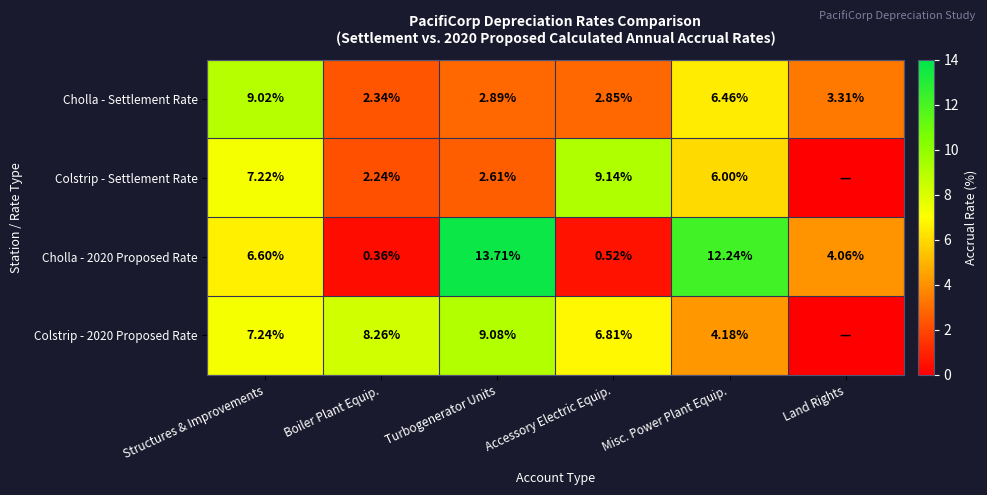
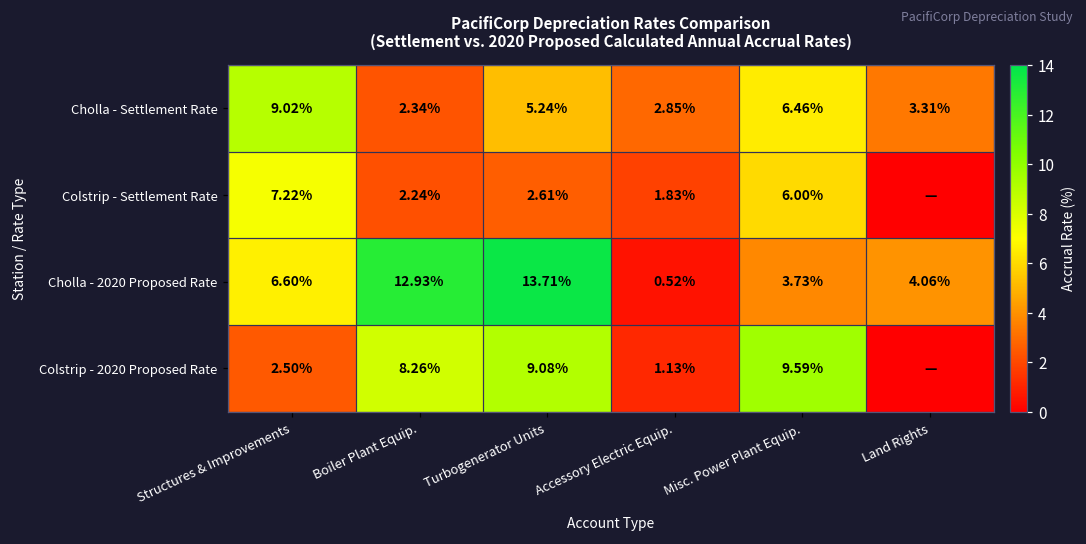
Cholla - Settlement Rate, Turbogenerator Units: 2.89% -> 5.24%
Colstrip - Settlement Rate, Accessory Electric Equip.: 9.14% -> 1.83%
Cholla - 2020 Proposed Rate, Boiler Plant Equip.: 0.36% -> 12.93%
Cholla - 2020 Proposed Rate, Misc. Power Plant Equip.: 12.24% -> 3.73%
Colstrip - 2020 Proposed Rate, Structures & Improvements: 7.24% -> 2.50%
Colstrip - 2020 Proposed Rate, Accessory Electric Equip.: 6.81% -> 1.13%
Colstrip - 2020 Proposed Rate, Misc. Power Plant Equip.: 4.18% -> 9.59%
